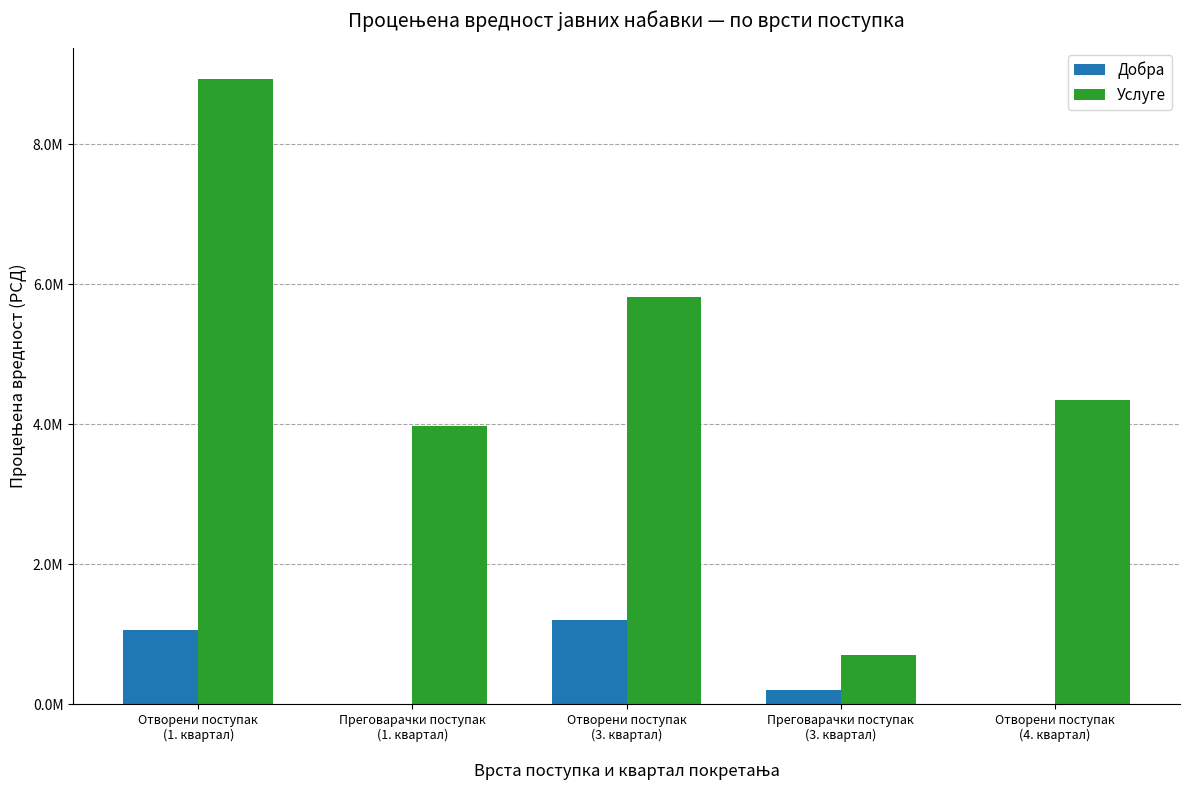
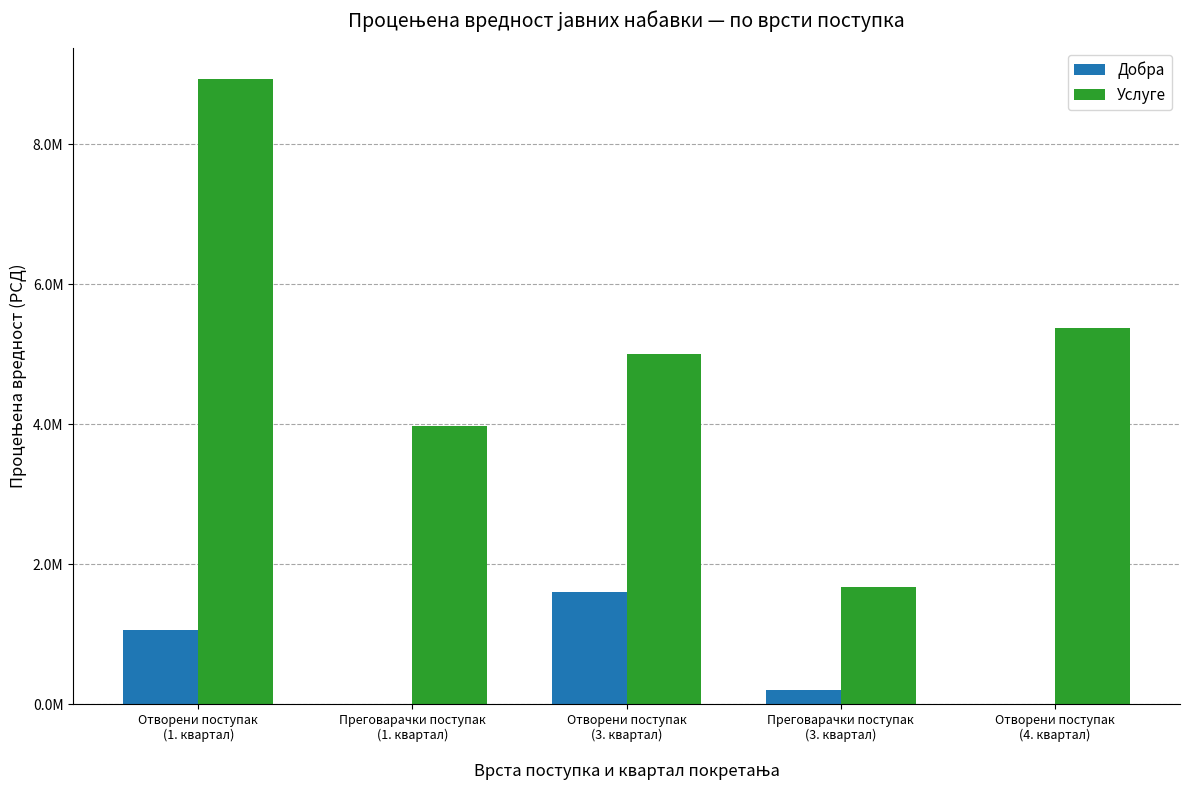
Добра, Отворени поступак (3. квартал): 1200000 -> 1600000
Услуге, Отворени поступак (3. квартал): 5800000 -> 5000000
Услуге, Преговарачки поступак (3. квартал): 700000 -> 1700000
Услуге, Отворени поступак (4. квартал): 4300000 -> 5400000
